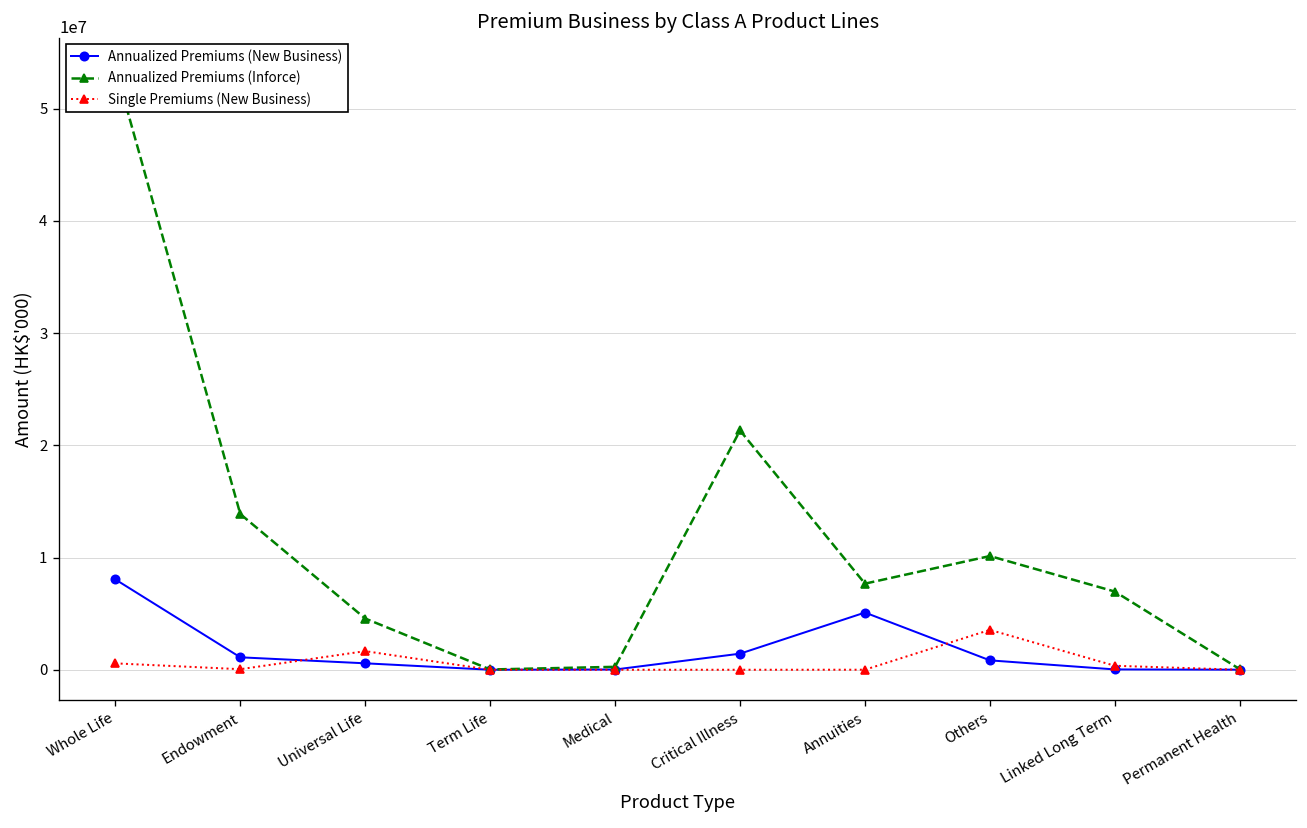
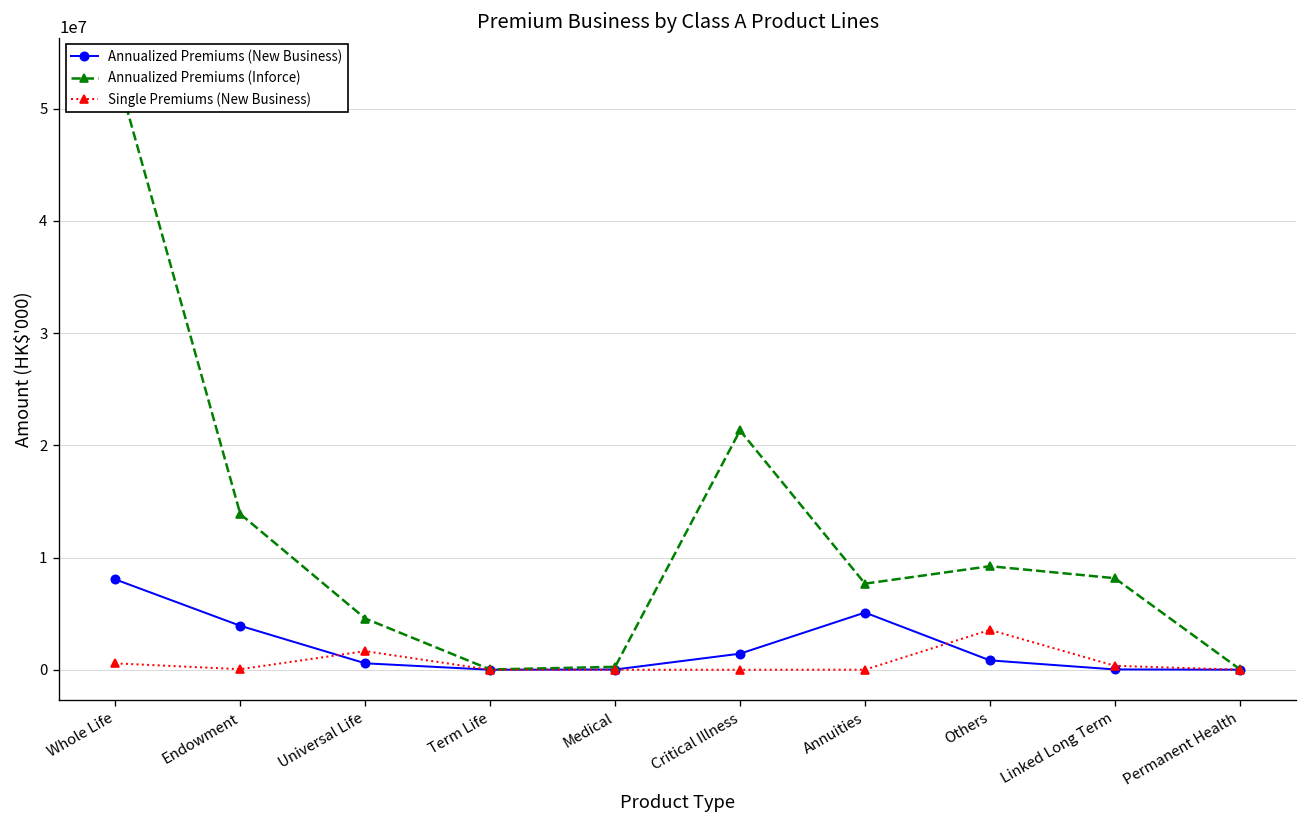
Annualized Premiums (New Business), Endowment: 1000000 -> 4000000
Annualized Premiums (Inforce), Others: 10000000 -> 9000000
Annualized Premiums (Inforce), Linked Long Term: 7000000 -> 8000000
